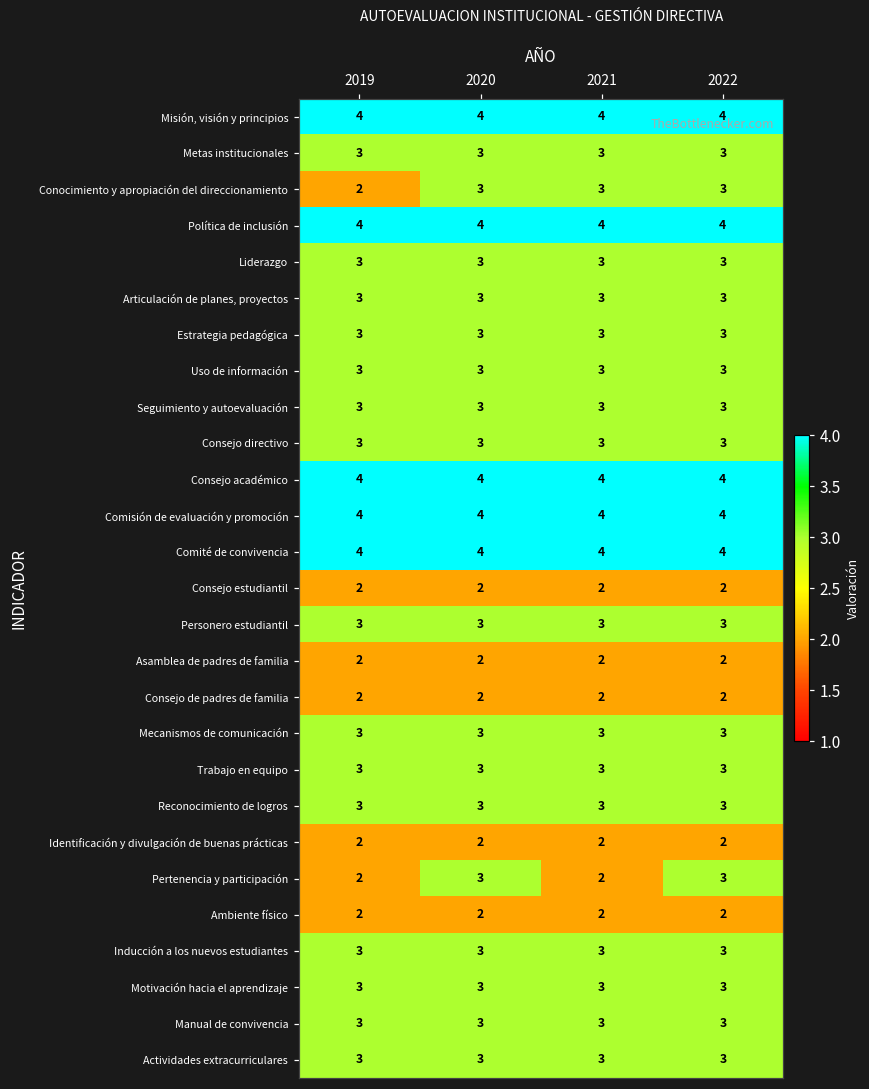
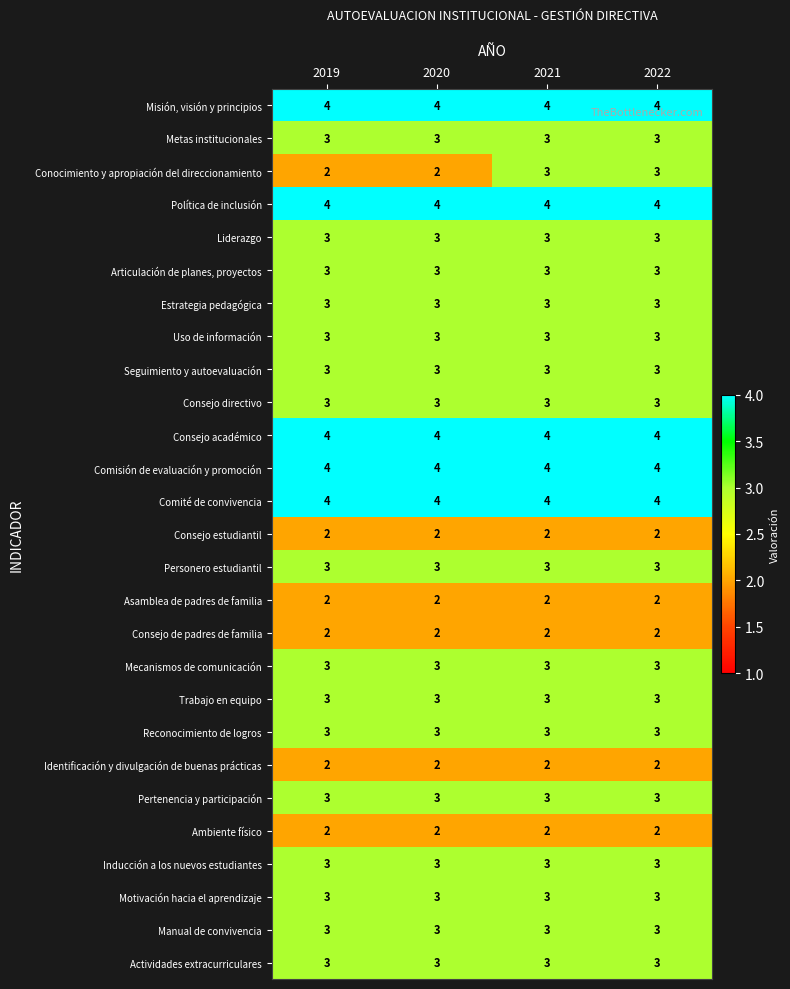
Conocimiento y apropiación del direccionamiento, 2020: 3 -> 2
Pertenencia y participación, 2019: 2 -> 3
Pertenencia y participación, 2021: 2 -> 3
